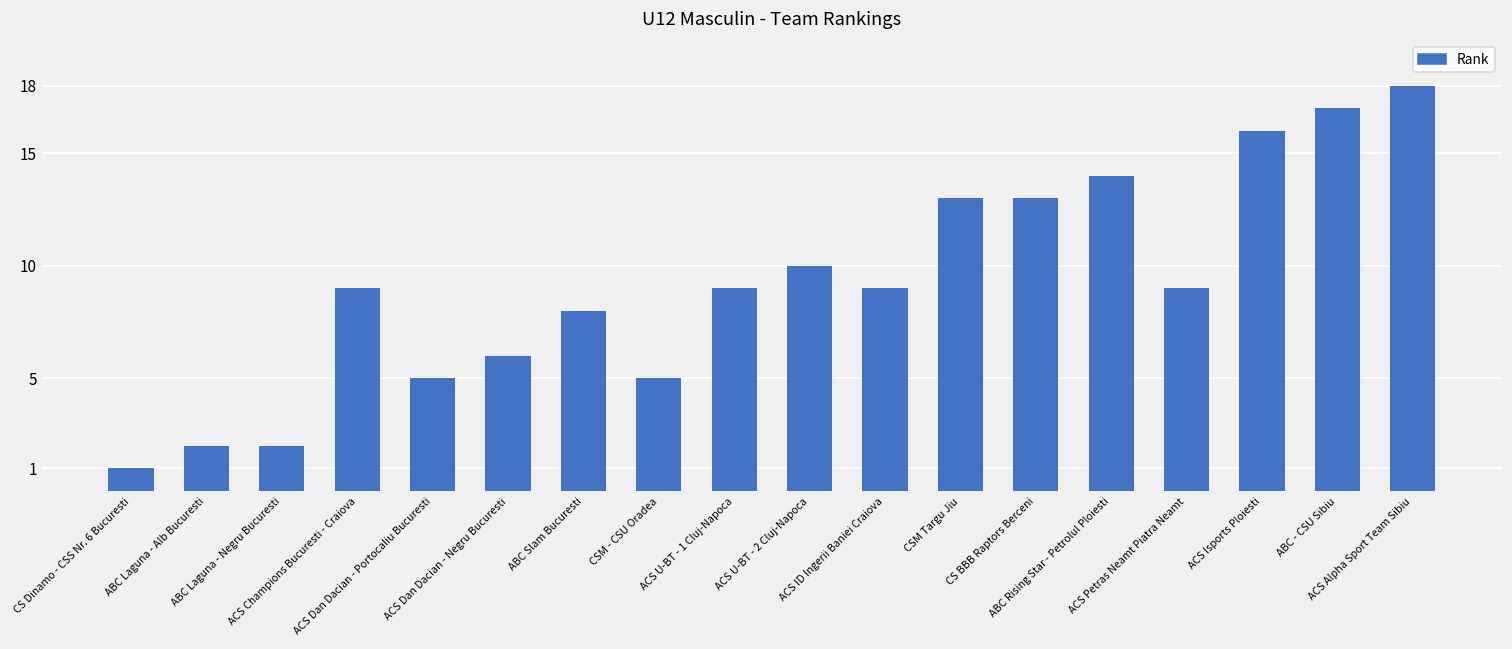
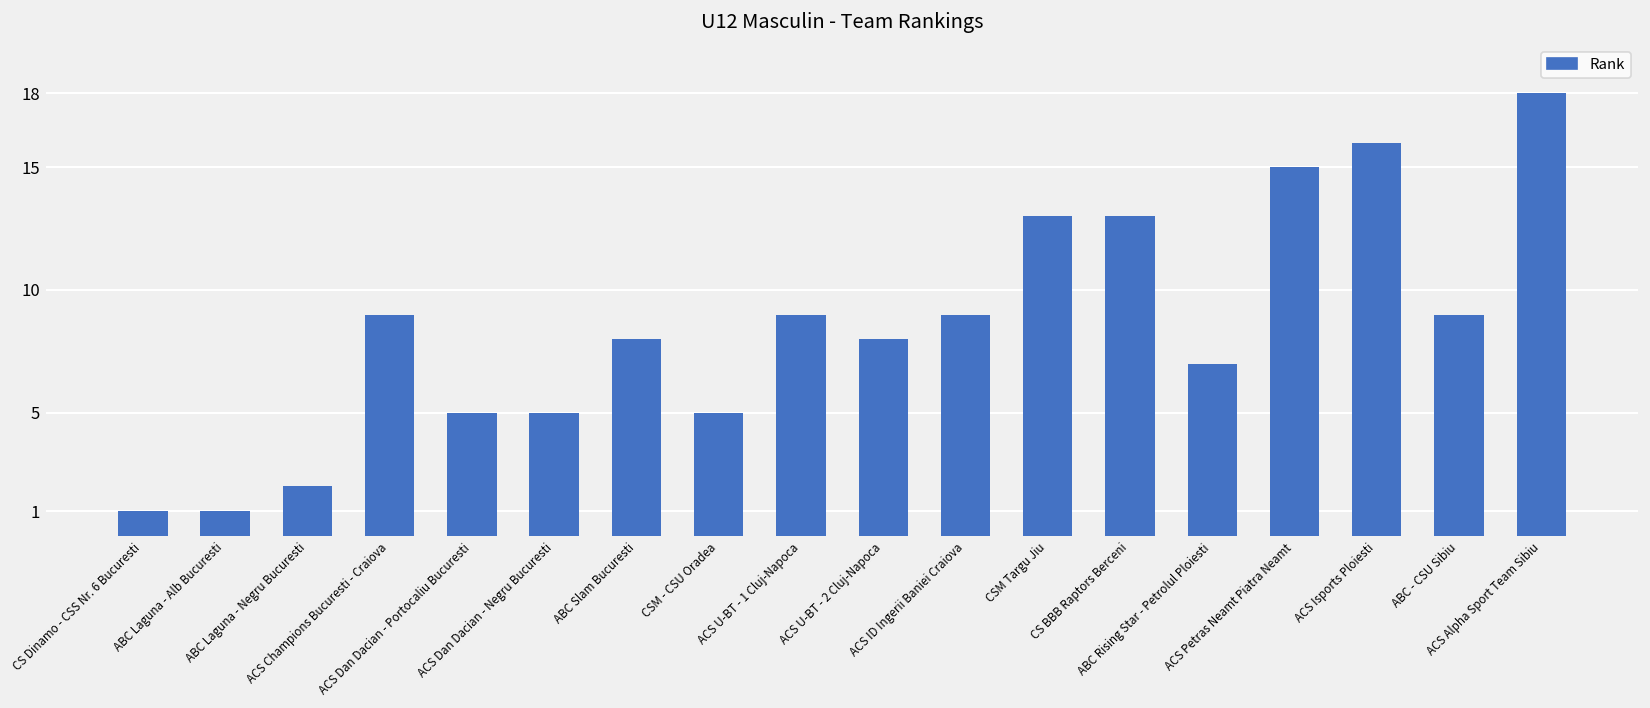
ABC Laguna - Alb Bucuresti: 2 -> 1
ACS Dan Dacian - Negru Bucuresti: 6 -> 5
ACS U-BT - 2 Cluj-Napoca: 10 -> 8
ABC Rising Star - Petrolul Ploiesti: 14 -> 7
ACS Petras Neamt Piatra Neamt: 9 -> 15
ABC - CSU Sibiu: 17 -> 9
